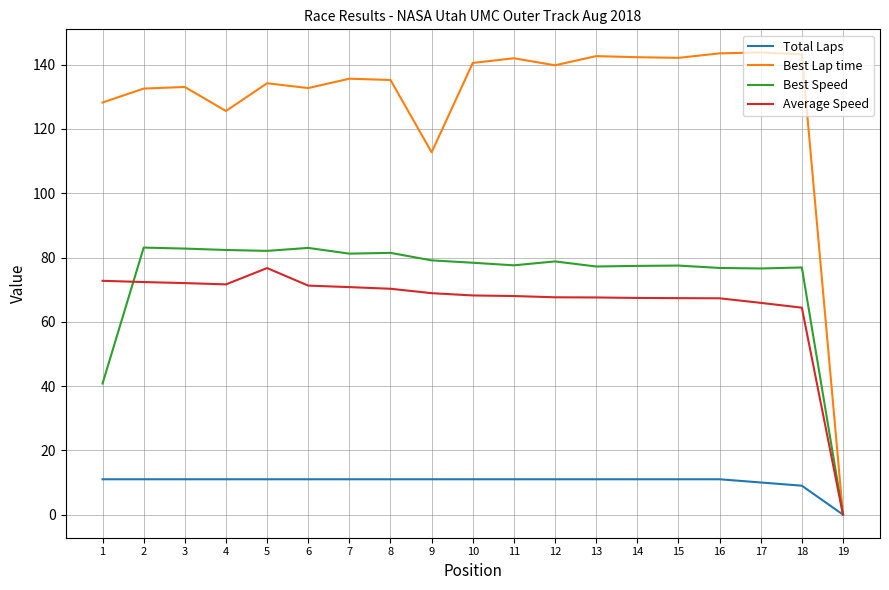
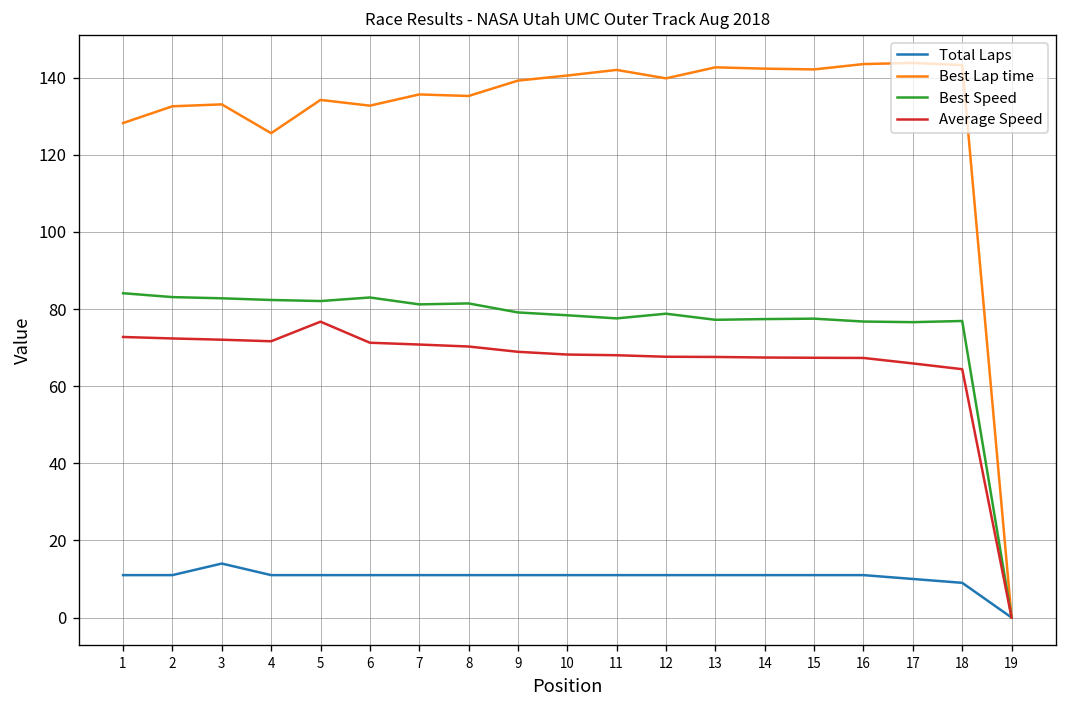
Best Speed, 1: 41 -> 84
Total Laps, 3: 11 -> 14
Best Lap time, 9: 113 -> 139
